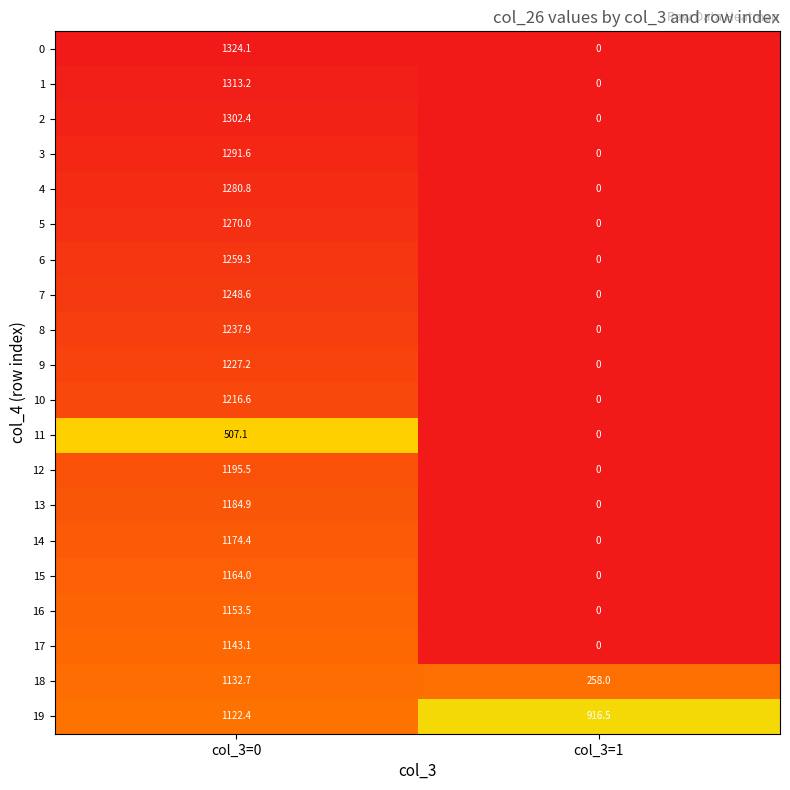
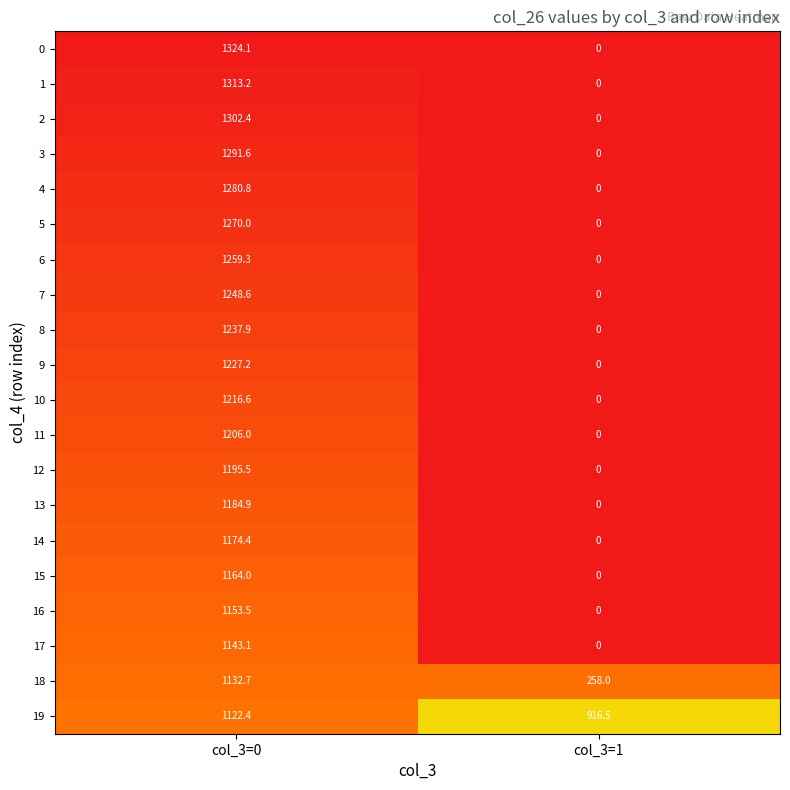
11, col_3=0: 507.1 -> 1206.0
